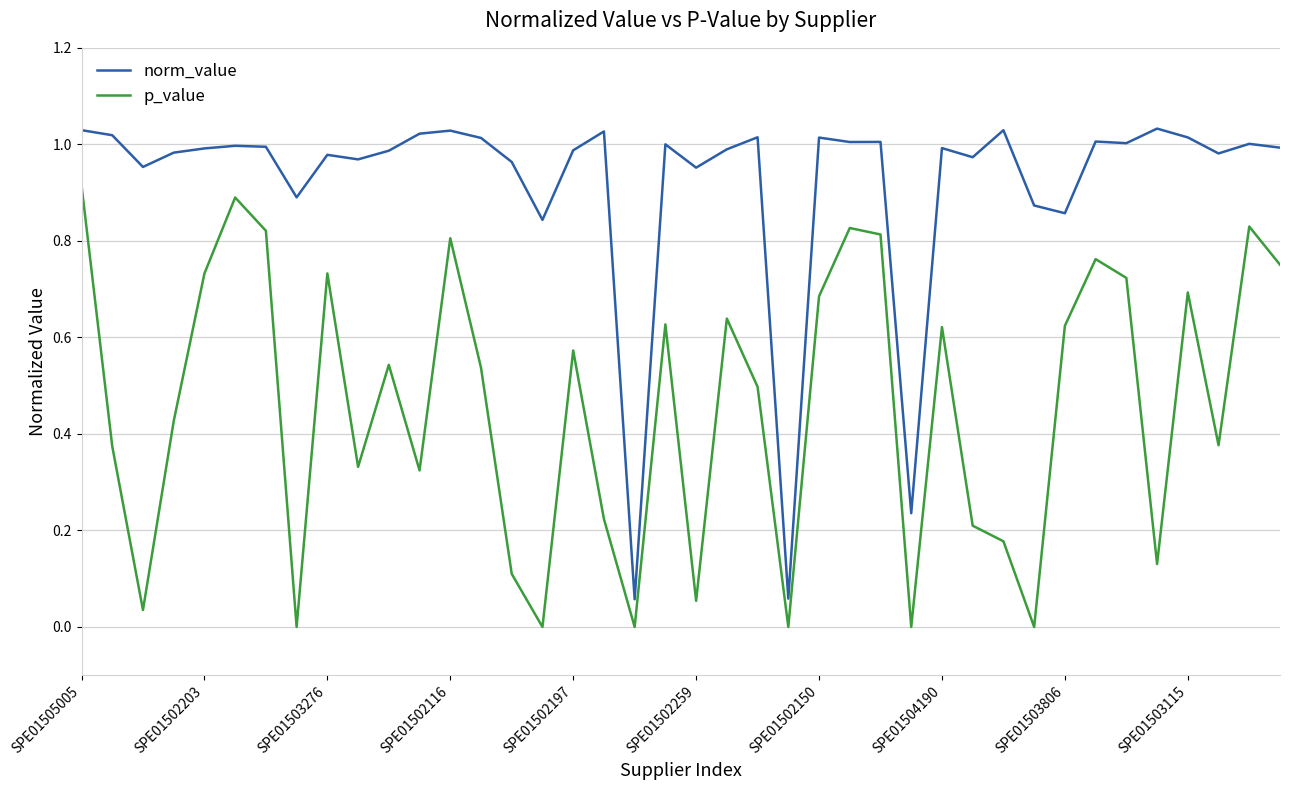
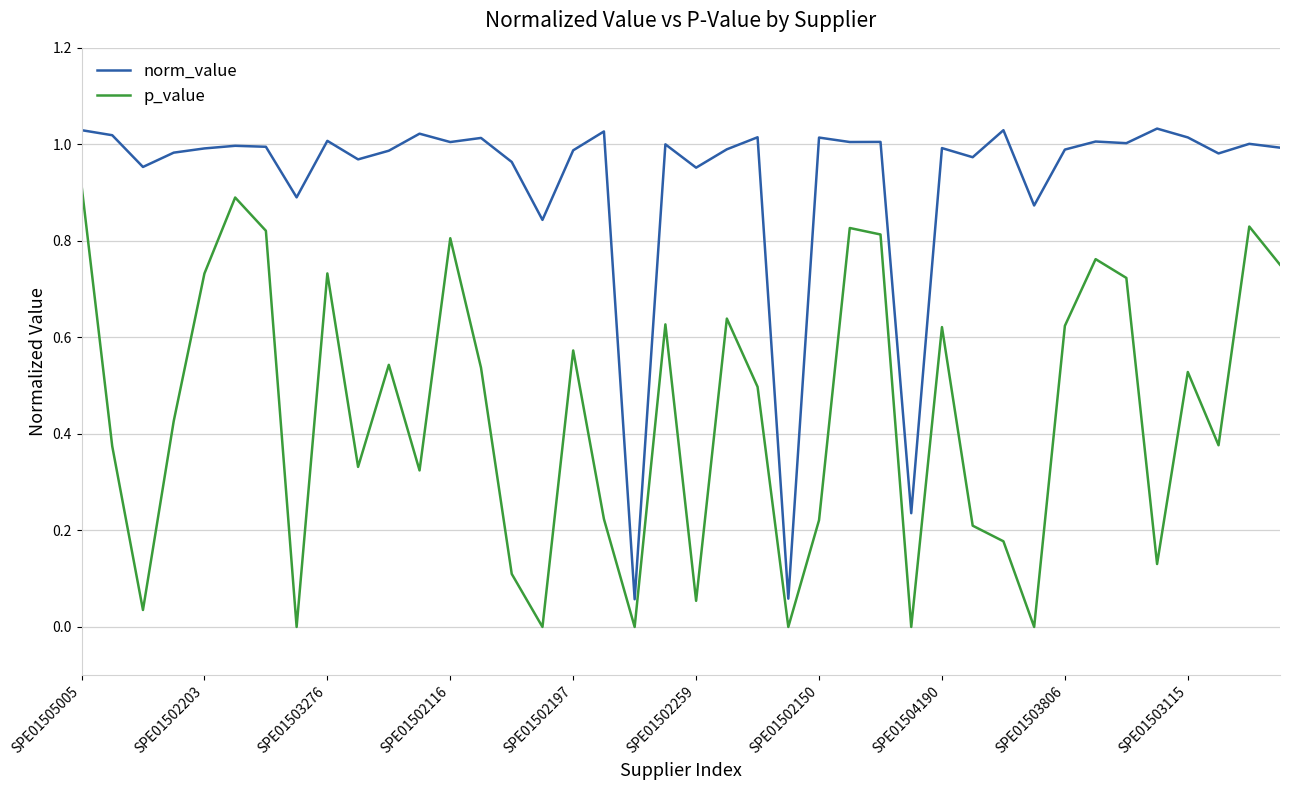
norm_value, SPE01503276: 0.98 -> 1.01
norm_value, SPE01502116: 1.03 -> 1.00
p_value, SPE01502150: 0.69 -> 0.22
norm_value, SPE01503806: 0.86 -> 0.99
p_value, SPE01503115: 0.69 -> 0.53
